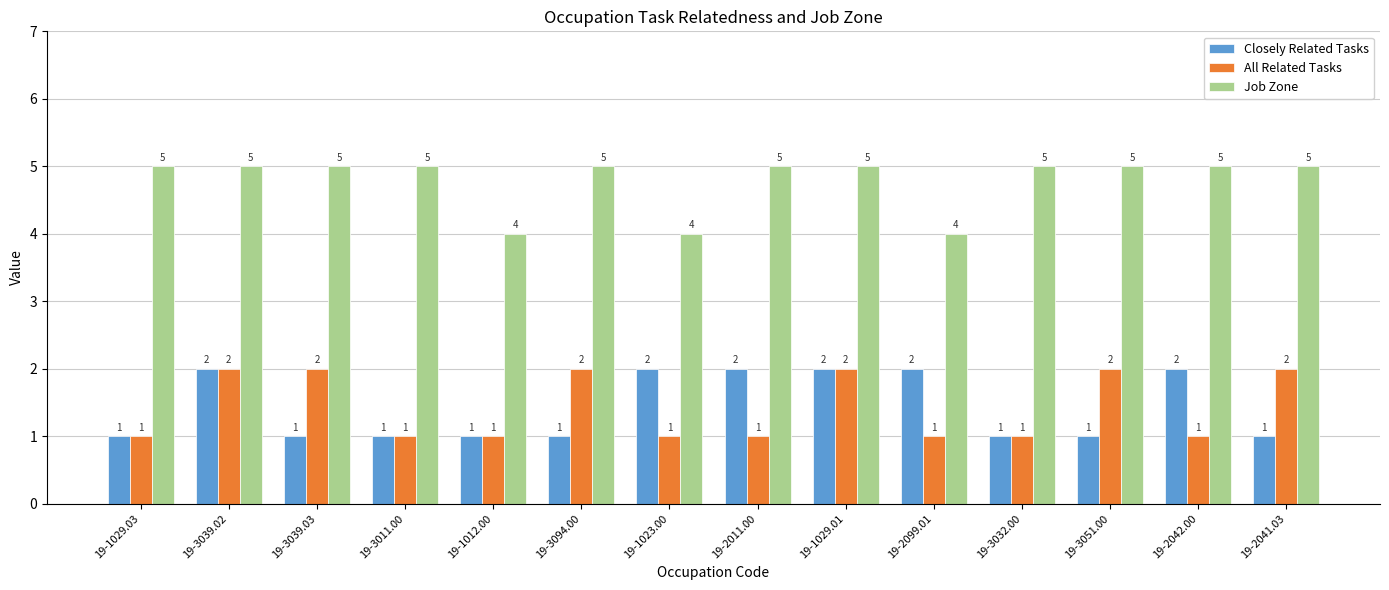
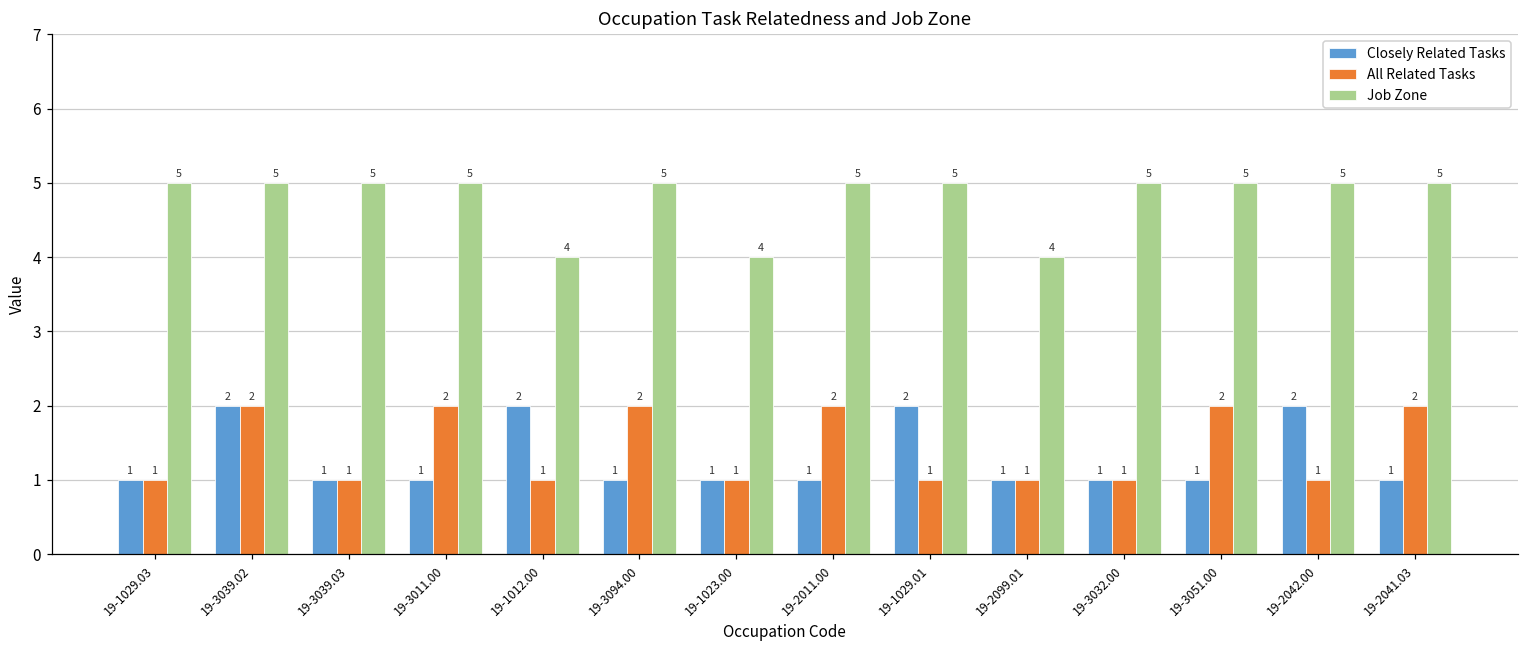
All Related Tasks, 19-3039.03: 2 -> 1
All Related Tasks, 19-3011.00: 1 -> 2
Closely Related Tasks, 19-1012.00: 1 -> 2
Closely Related Tasks, 19-1023.00: 2 -> 1
Closely Related Tasks, 19-2011.00: 2 -> 1
All Related Tasks, 19-2011.00: 1 -> 2
All Related Tasks, 19-1029.01: 2 -> 1
Closely Related Tasks, 19-2099.01: 2 -> 1
